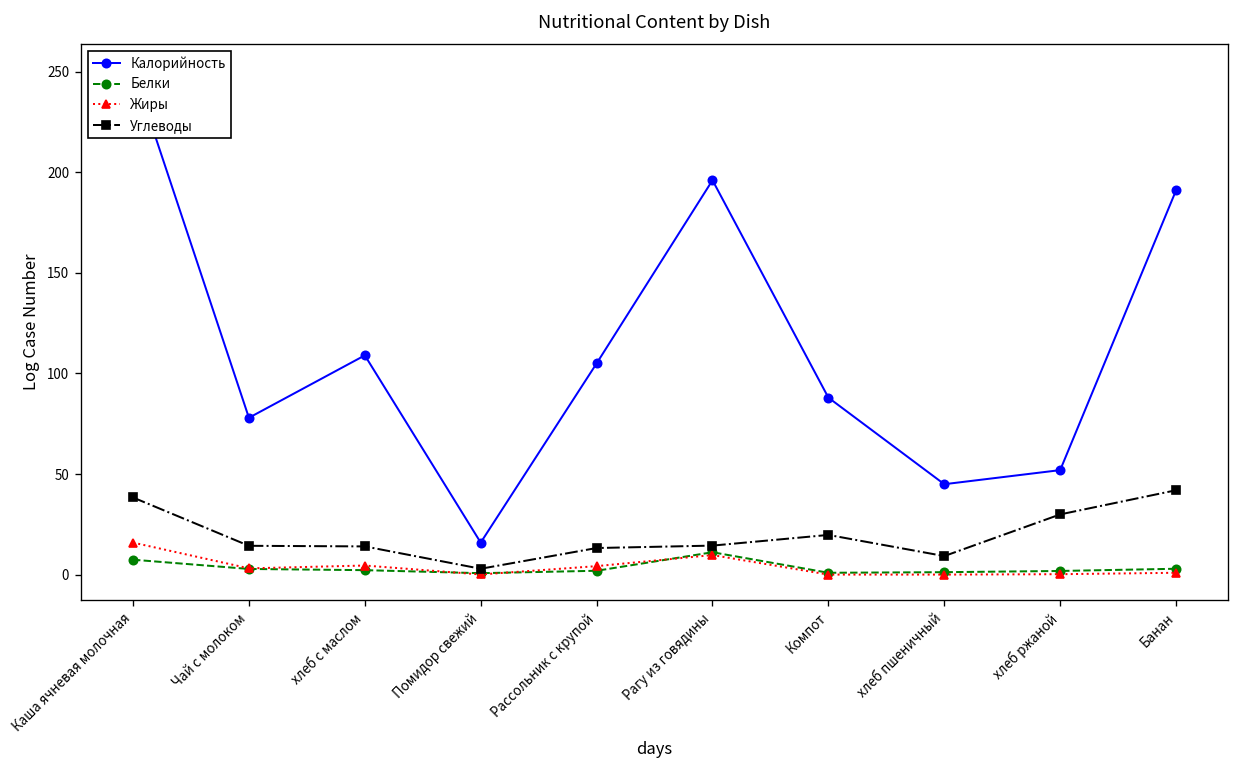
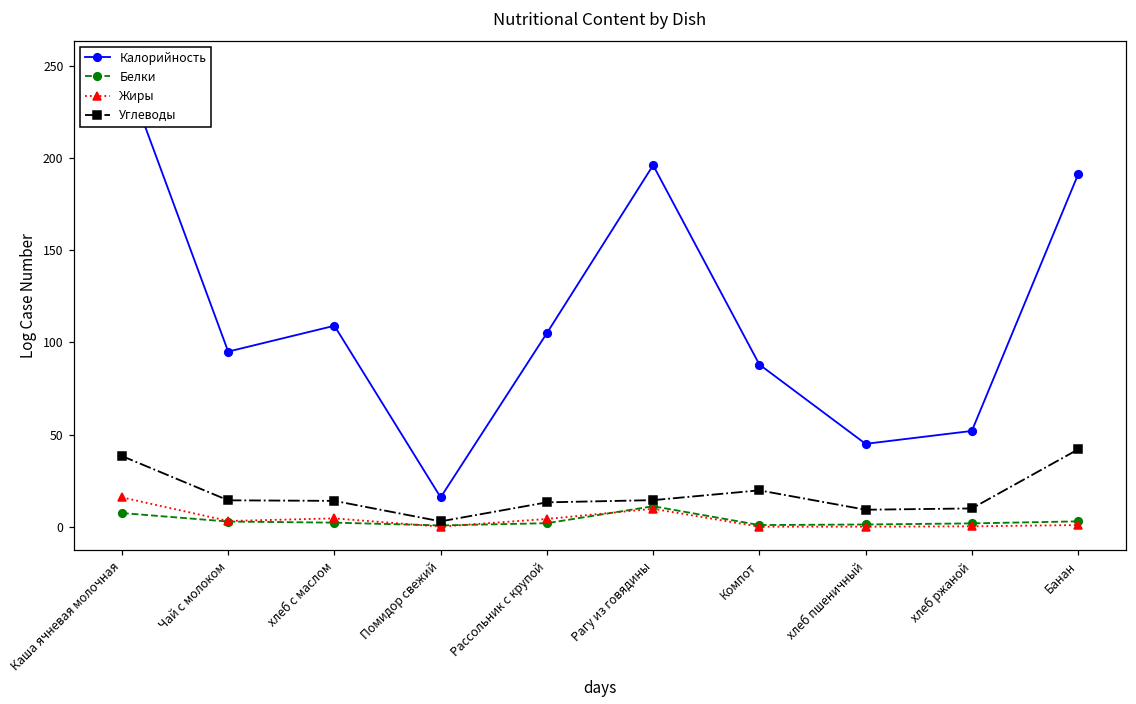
Калорийность, Чай с молоком: 78 -> 95
Углеводы, хлеб ржаной: 30 -> 10
